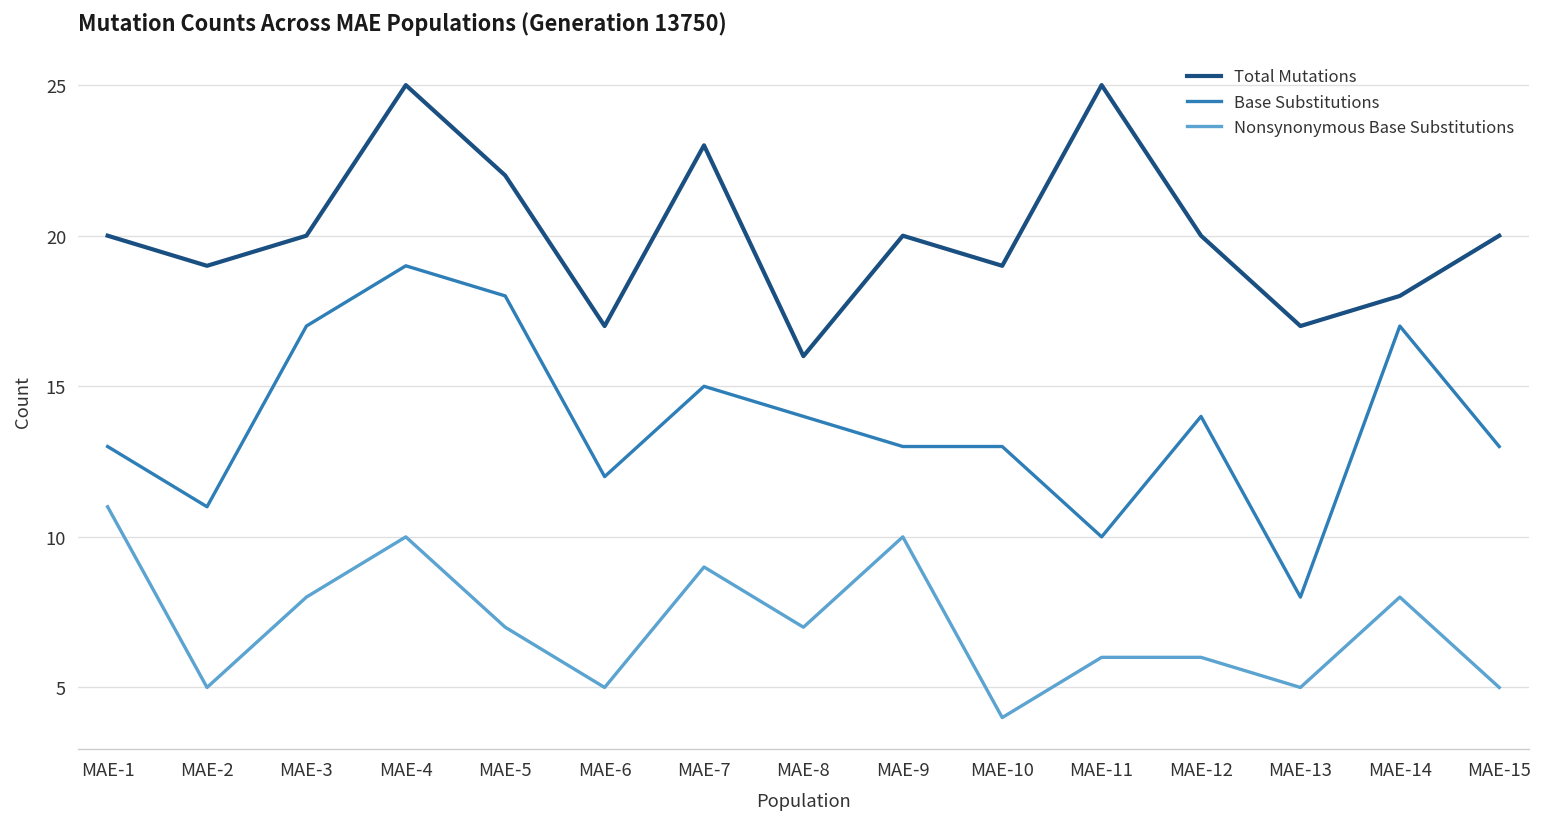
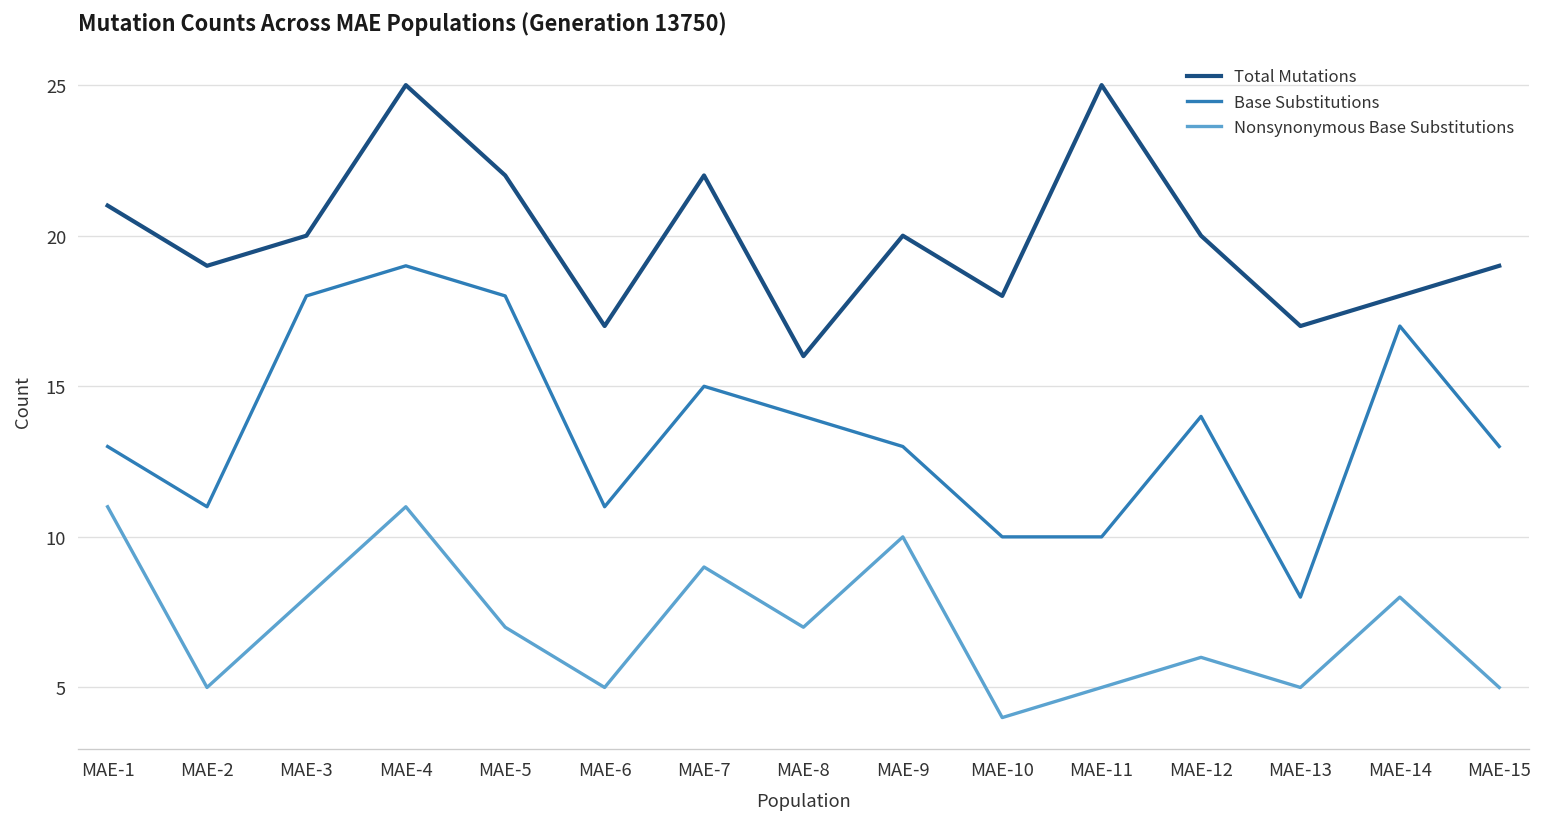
Total Mutations, MAE-1: 20 -> 21
Base Substitutions, MAE-3: 17 -> 18
Nonsynonymous Base Substitutions, MAE-4: 10 -> 11
Base Substitutions, MAE-6: 12 -> 11
Total Mutations, MAE-7: 23 -> 22
Total Mutations, MAE-10: 19 -> 18
Base Substitutions, MAE-10: 13 -> 10
Nonsynonymous Base Substitutions, MAE-11: 6 -> 5
Total Mutations, MAE-15: 20 -> 19
